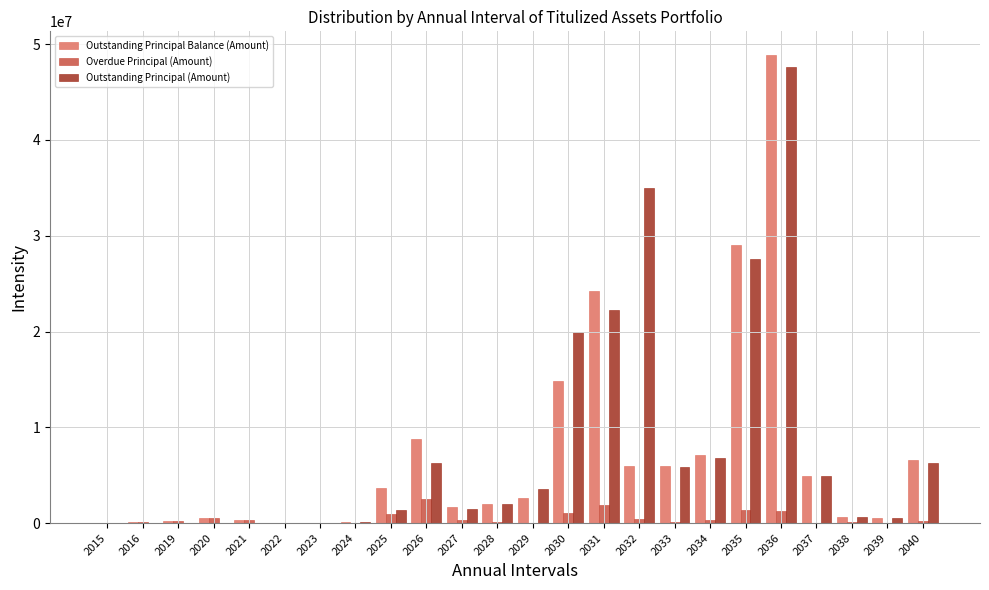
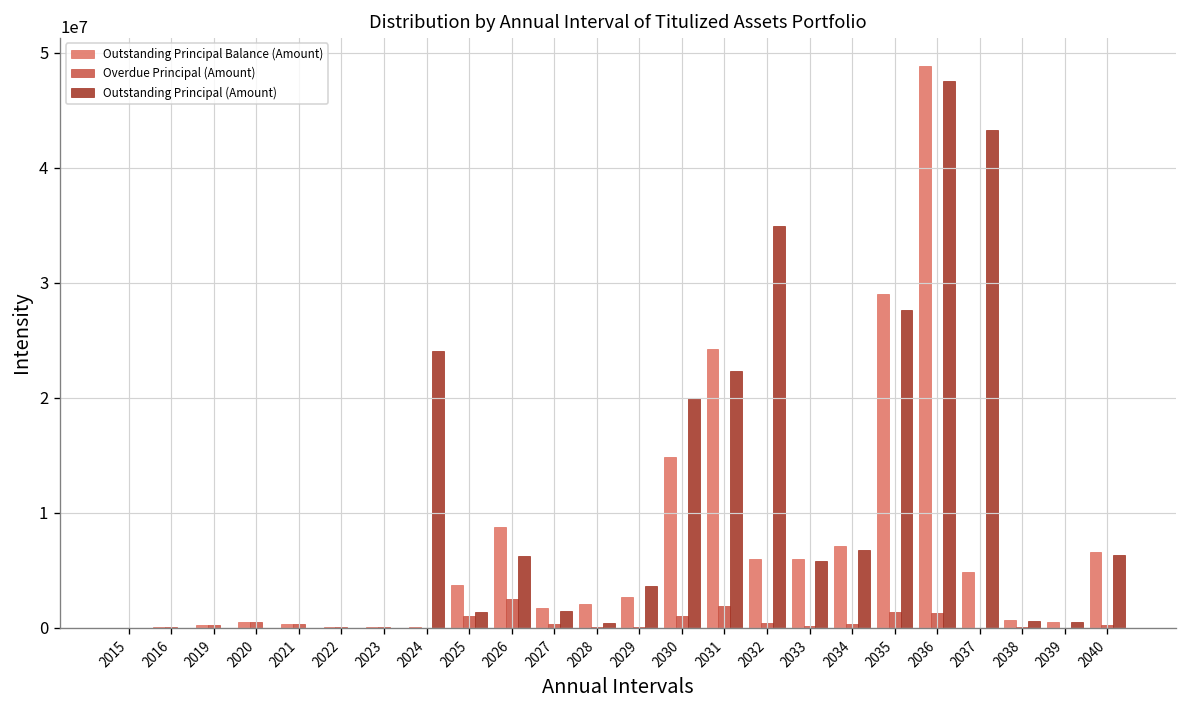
Outstanding Principal (Amount), 2024: 0 -> 24000000
Outstanding Principal (Amount), 2028: 2000000 -> 0
Outstanding Principal (Amount), 2037: 5000000 -> 43000000
